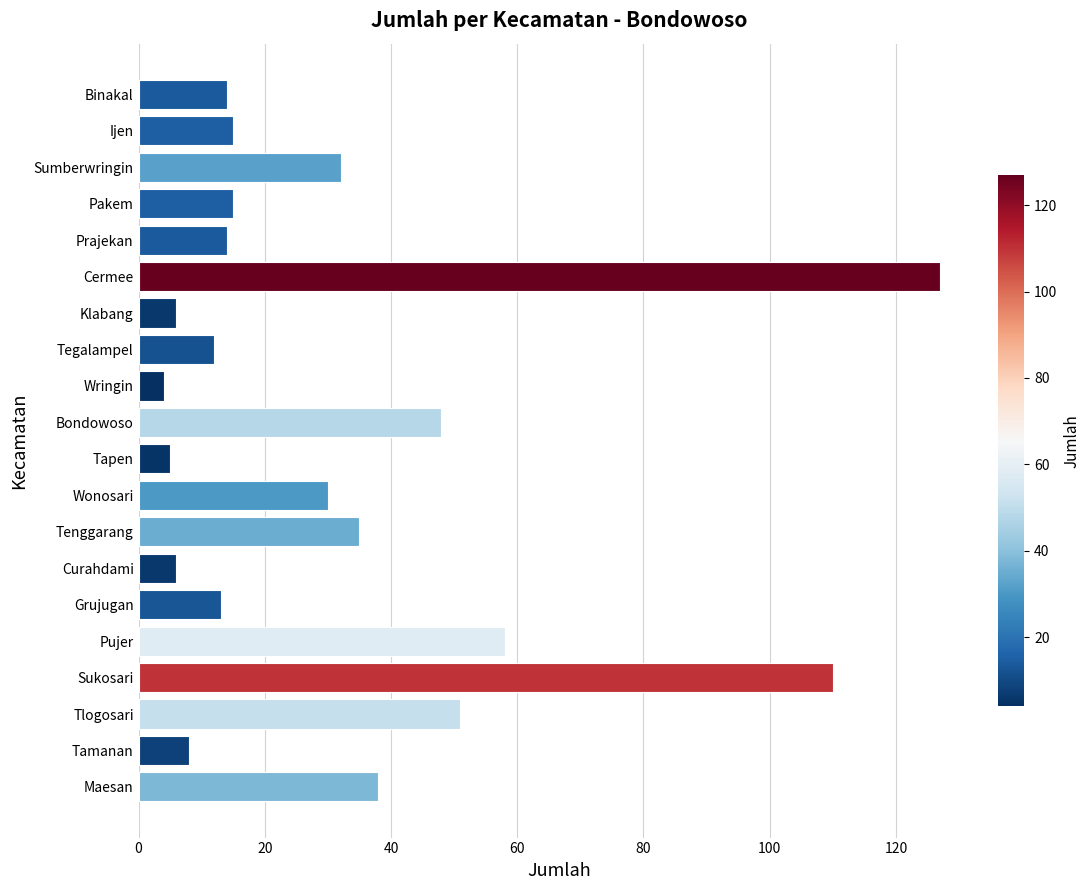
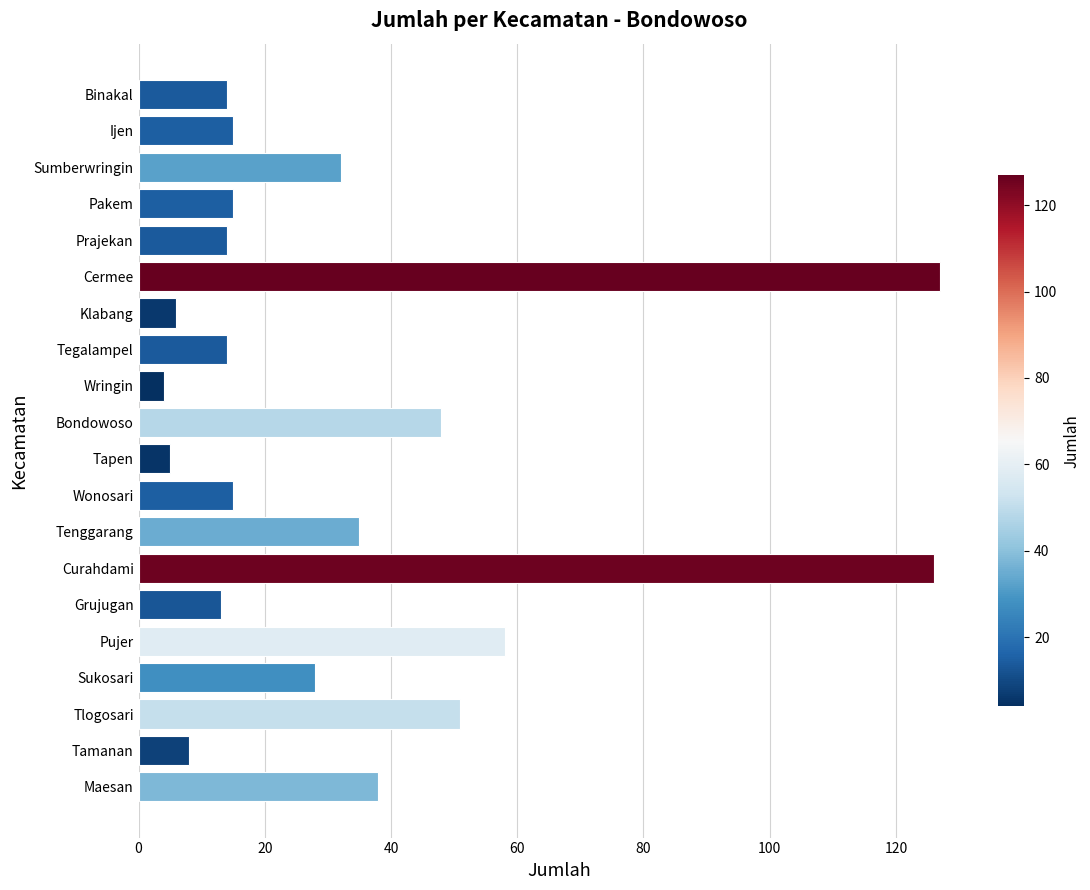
Tegalampel: 12 -> 14
Wonosari: 30 -> 15
Curahdami: 6 -> 126
Sukosari: 110 -> 28
